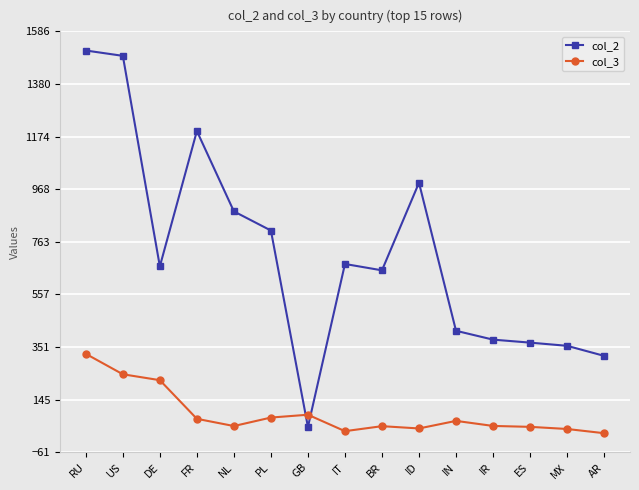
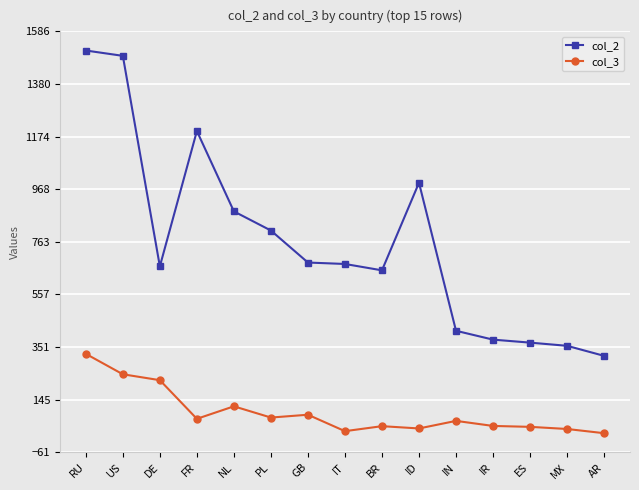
col_3, NL: 40 -> 120
col_2, GB: 40 -> 680
